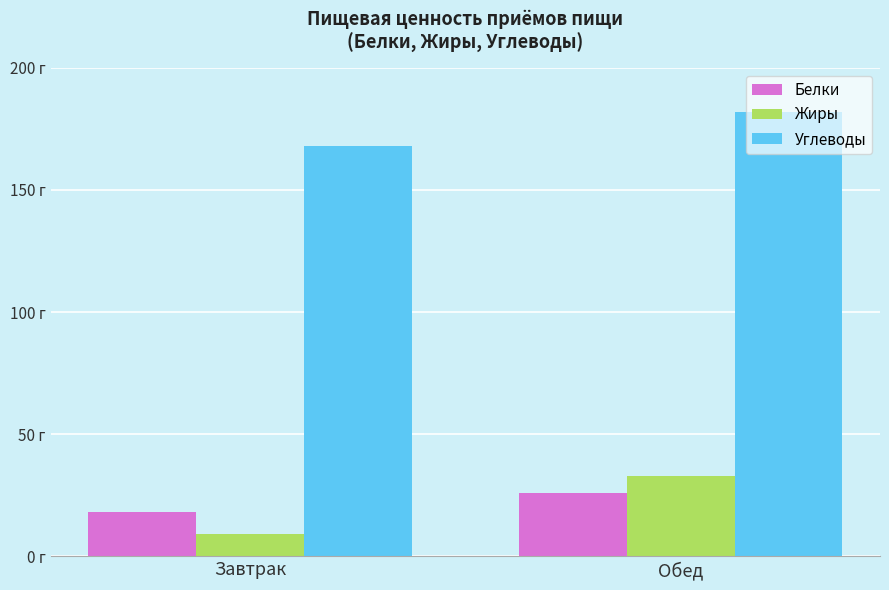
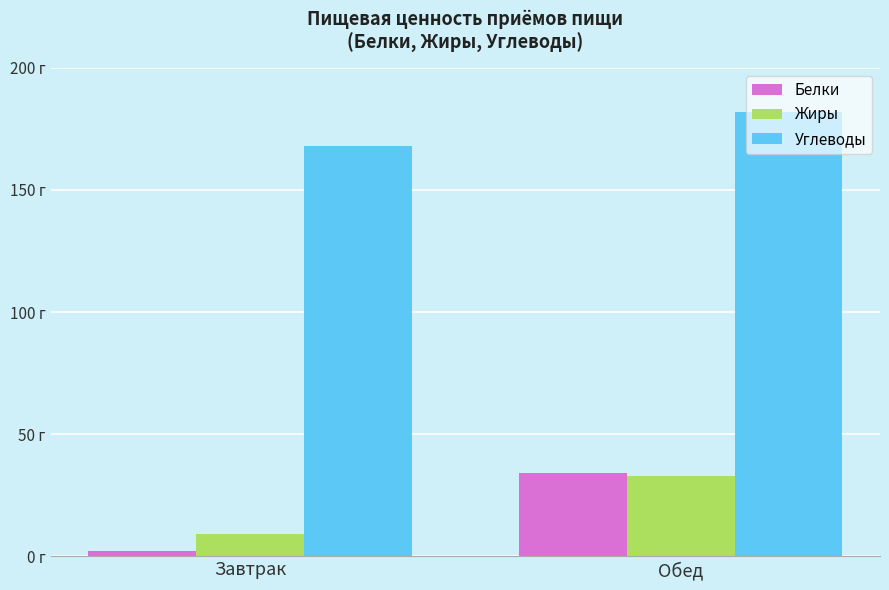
Белки, Завтрак: 18 г -> 2 г
Белки, Обед: 26 г -> 34 г
